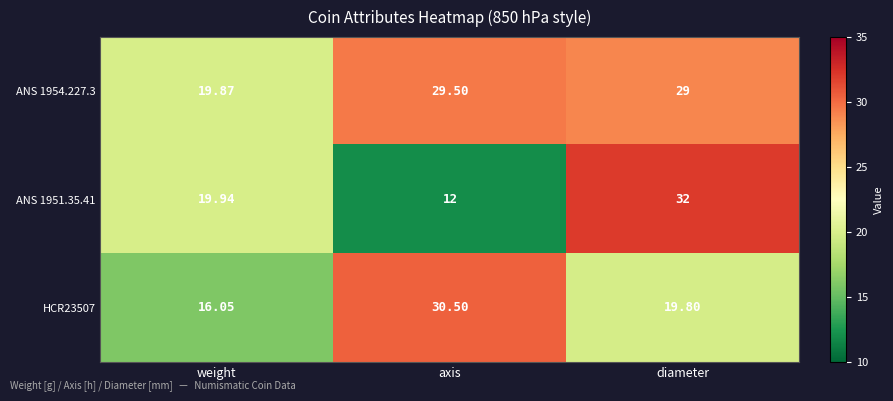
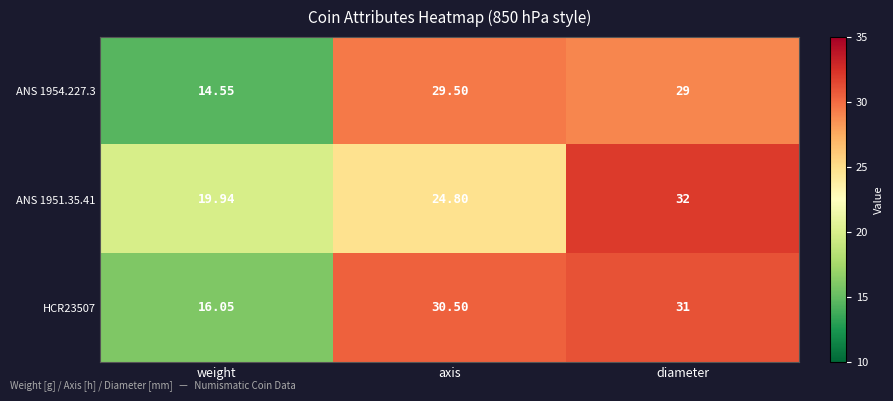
ANS 1954.227.3, weight: 19.87 -> 14.55
ANS 1951.35.41, axis: 12 -> 24.80
HCR23507, diameter: 19.80 -> 31
